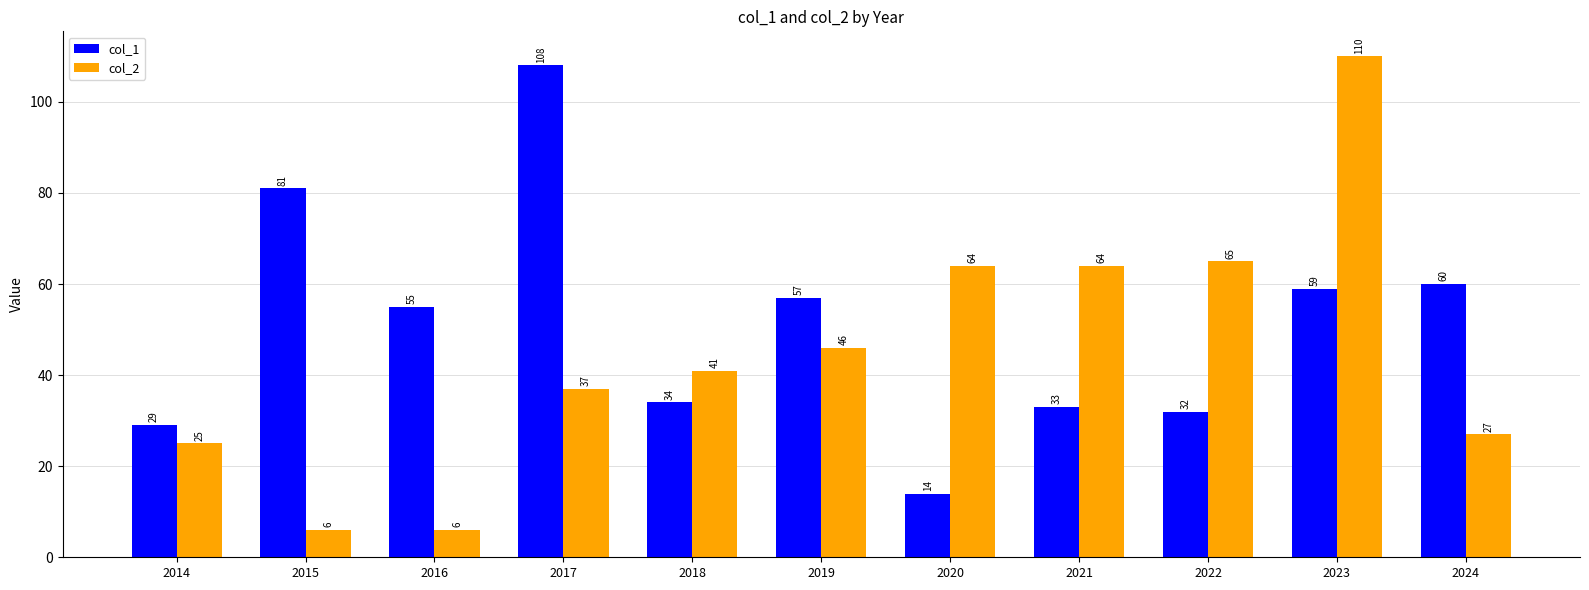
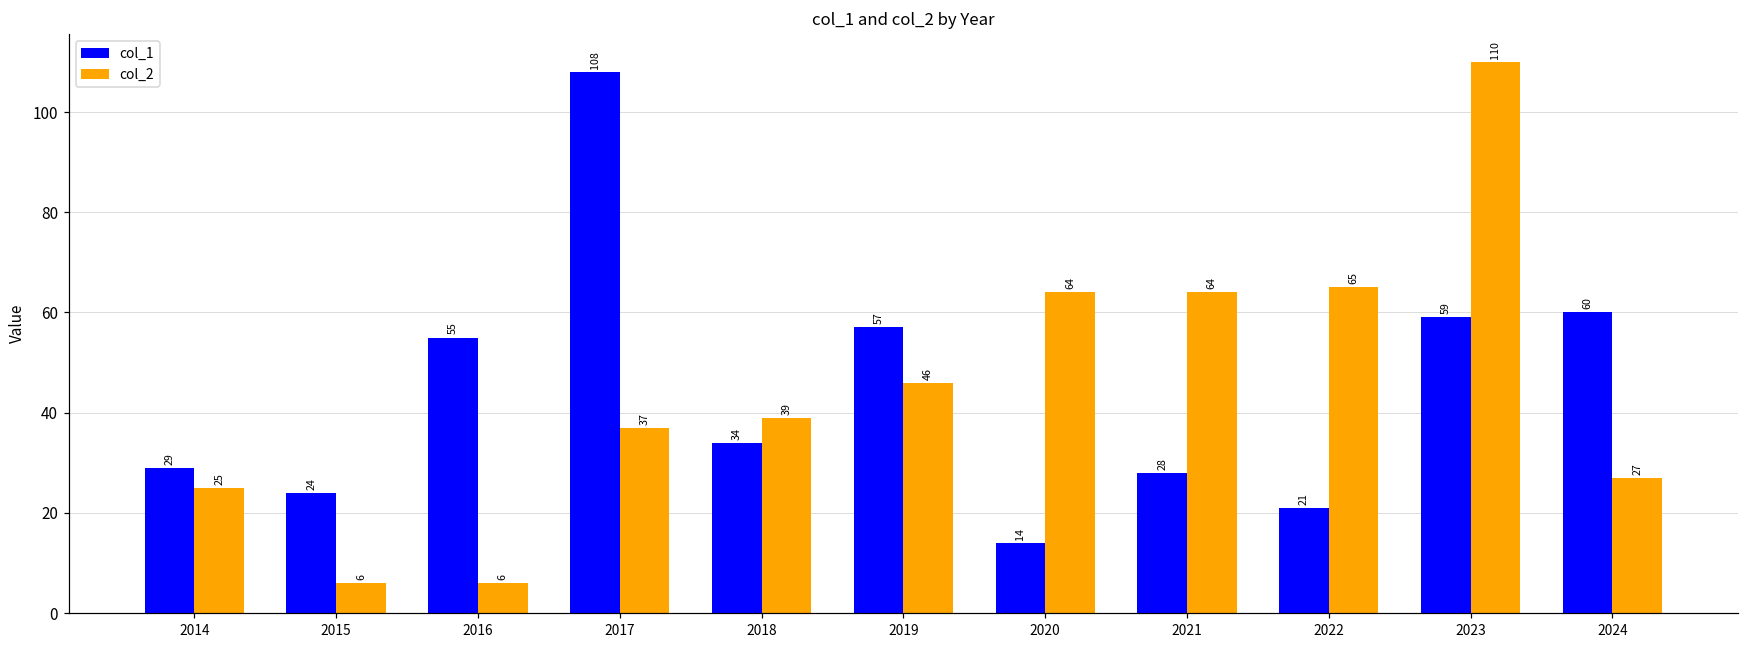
col_1, 2015: 81 -> 24
col_2, 2018: 41 -> 39
col_1, 2021: 33 -> 28
col_1, 2022: 32 -> 21
